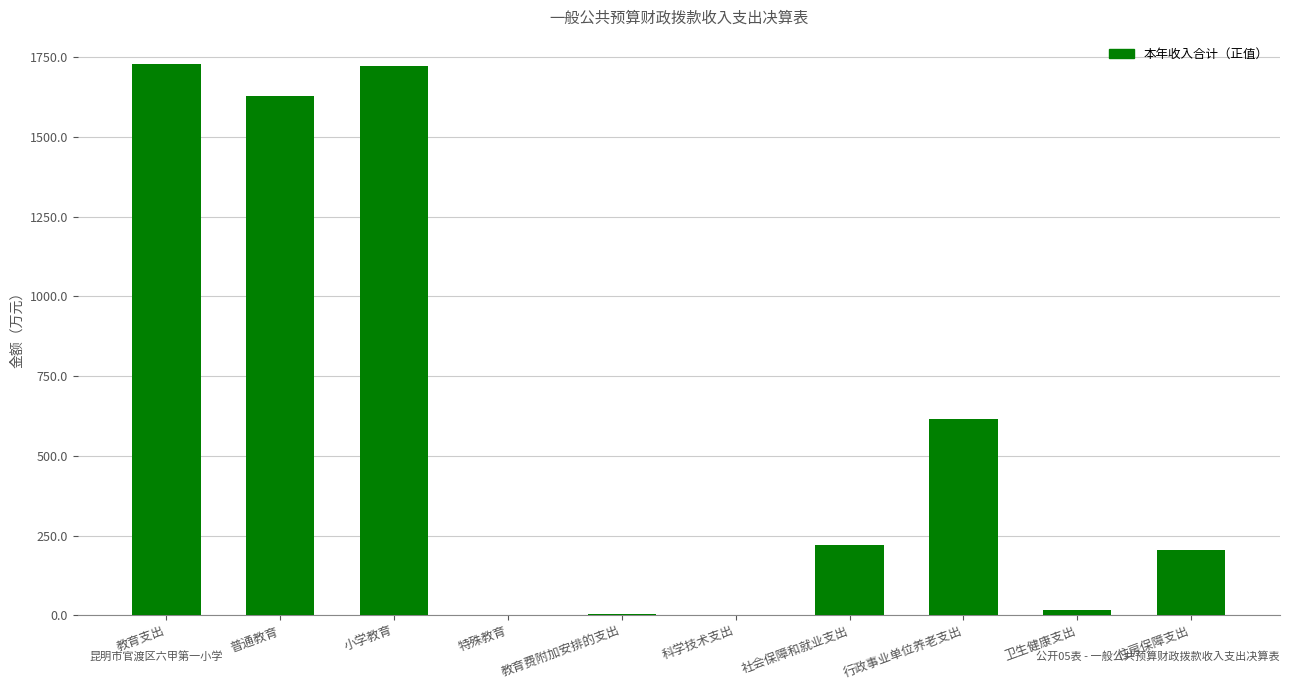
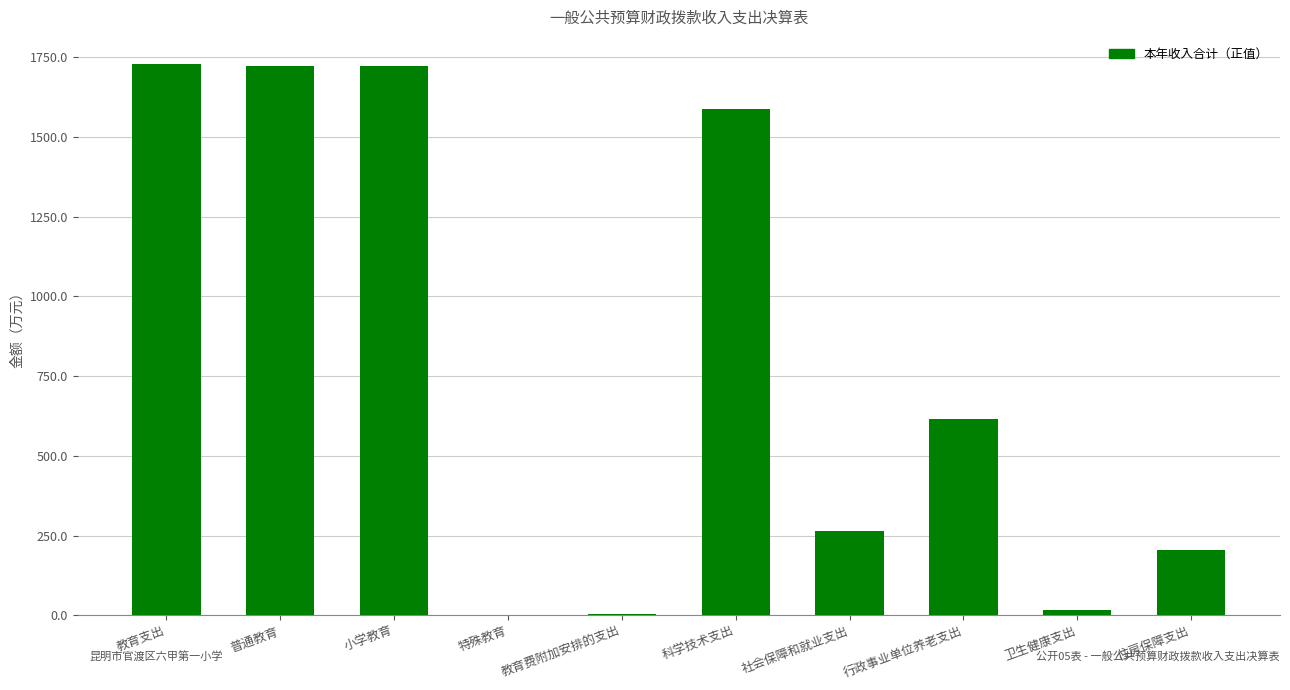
普通教育: 1630 -> 1720
科学技术支出: 0 -> 1590
社会保障和就业支出: 220 -> 260
